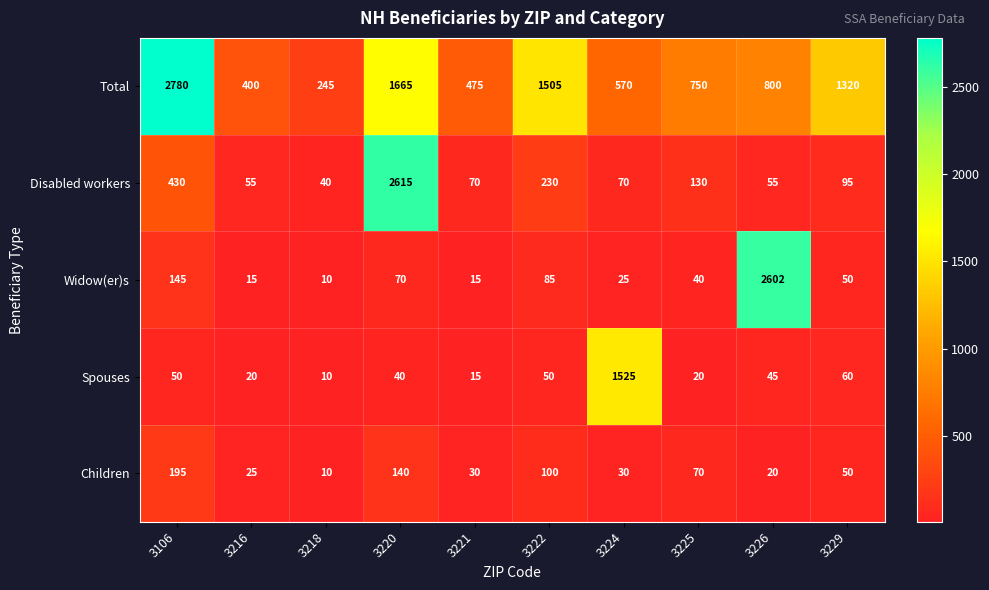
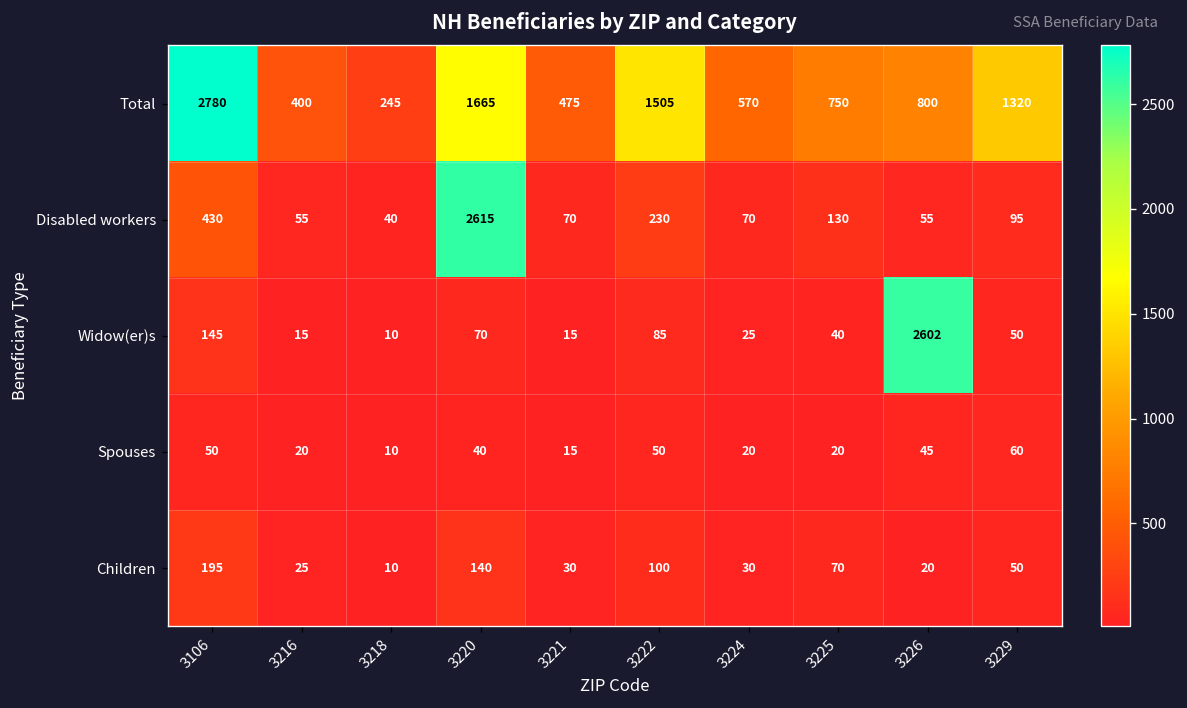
Spouses, 3224: 1525 -> 20
